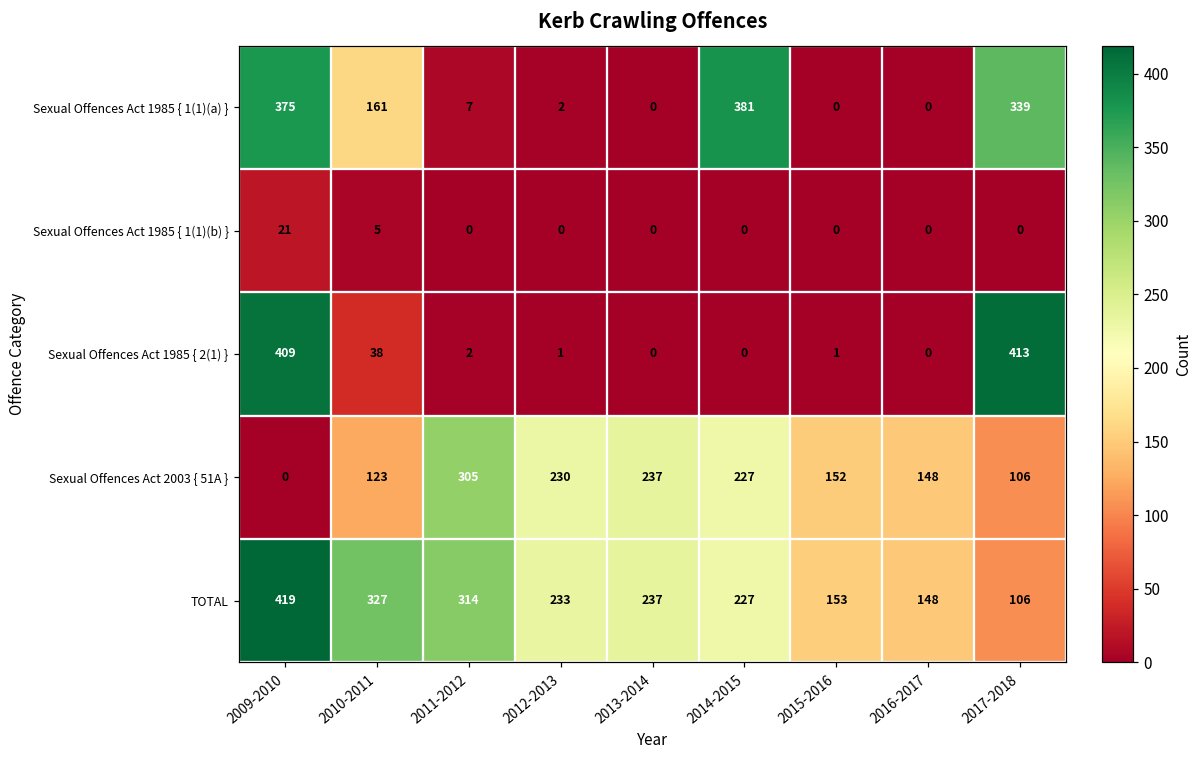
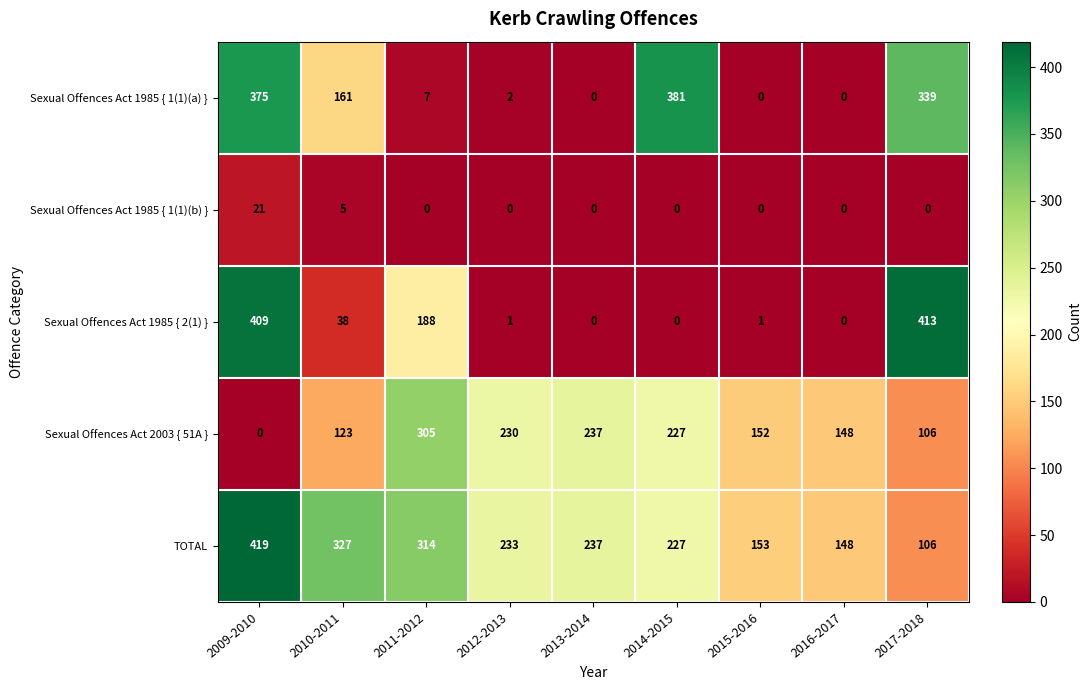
Sexual Offences Act 1985 { 2(1) }, 2011-2012: 2 -> 188
